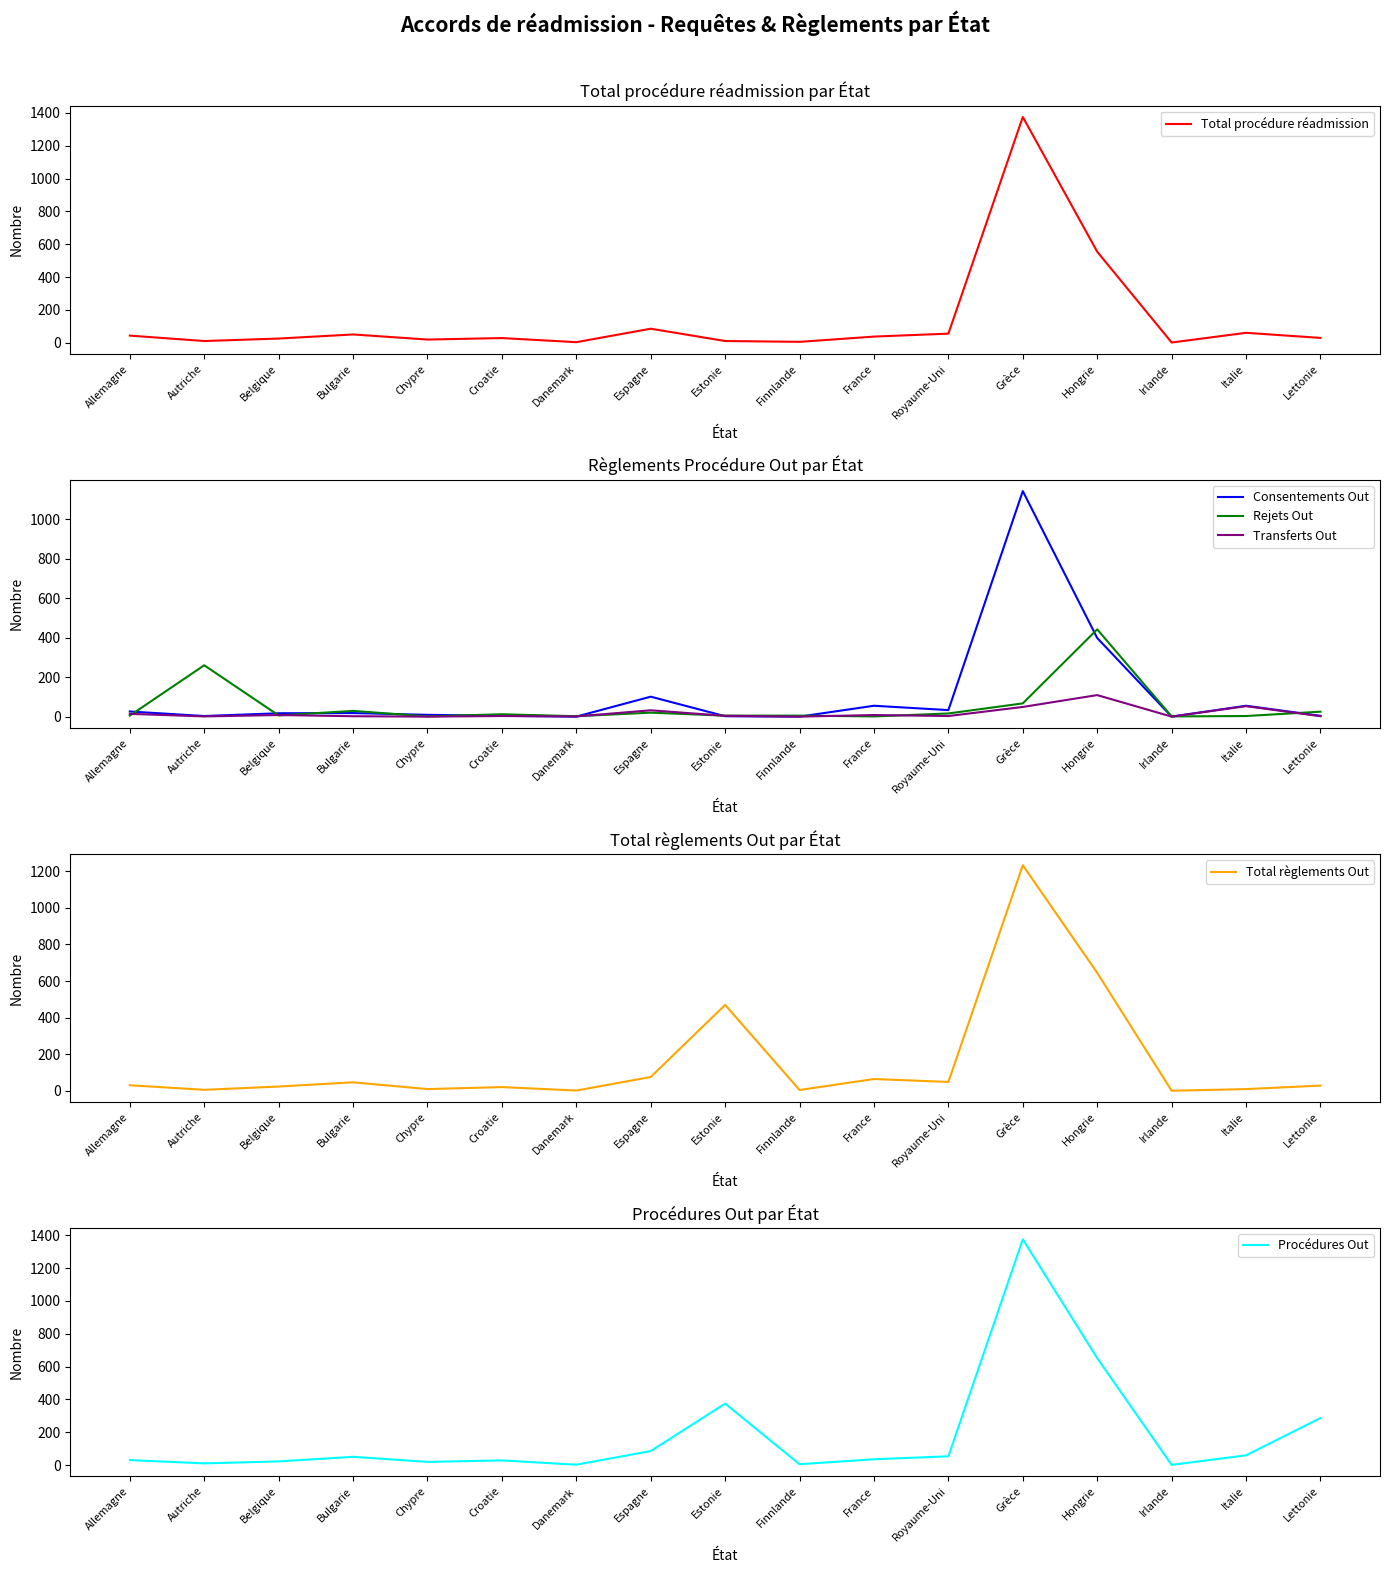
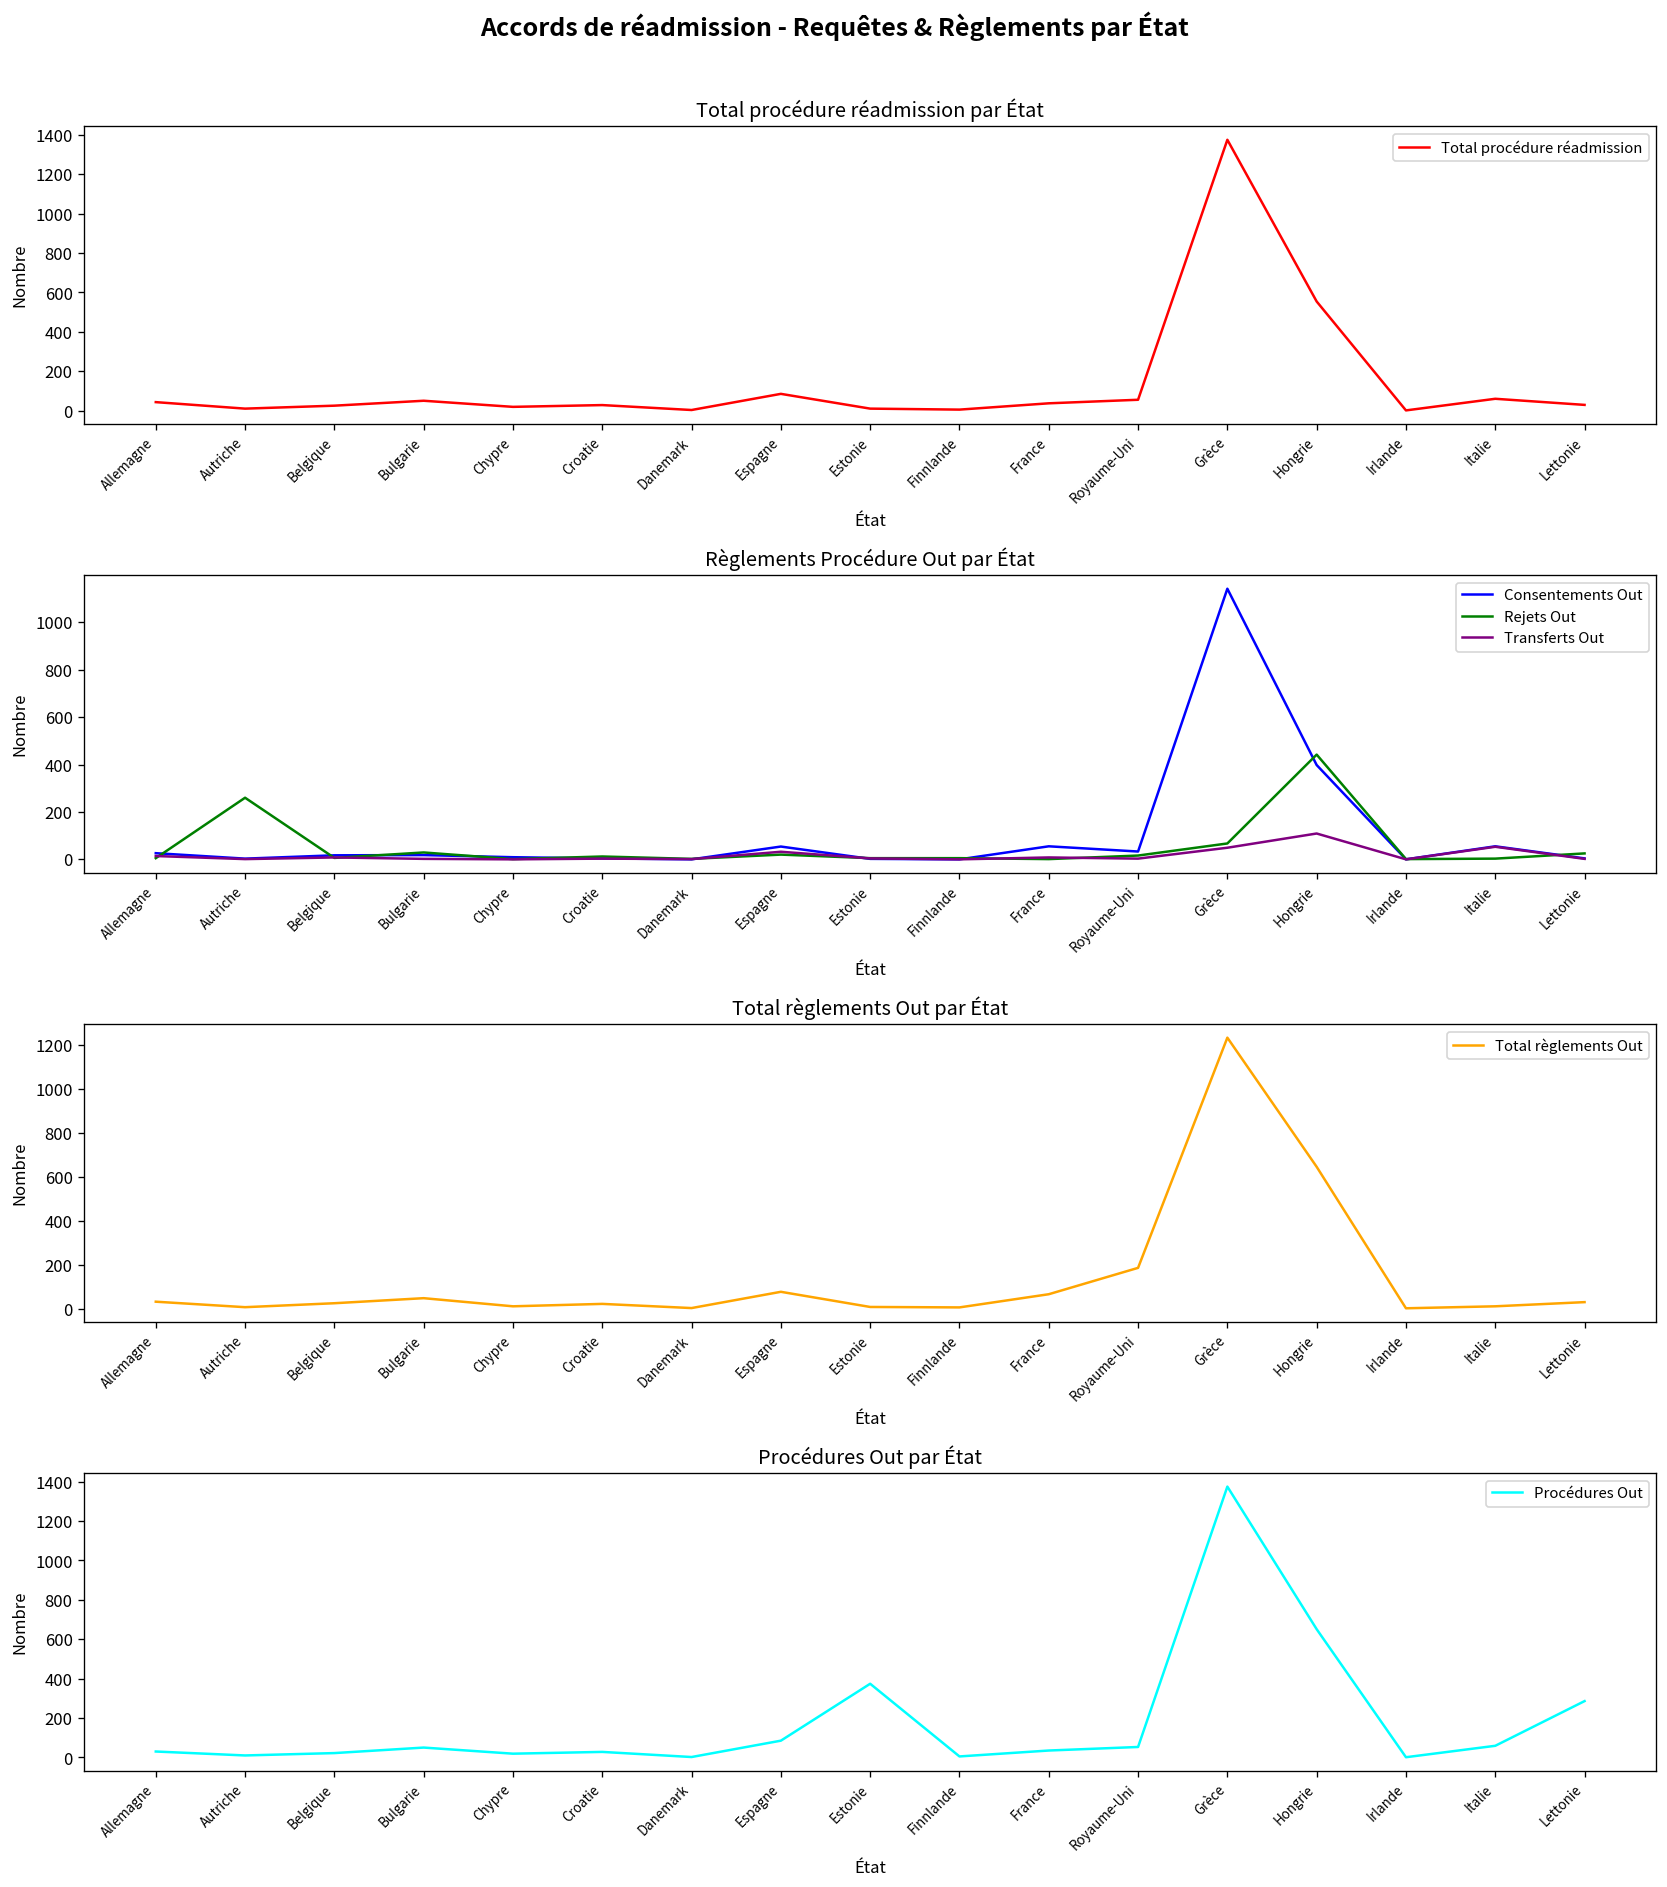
Règlements Procédure Out par État, Consentements Out, Espagne: 100 -> 50
Total règlements Out par État, Estonie: 470 -> 10
Total règlements Out par État, Royaume-Uni: 50 -> 190
